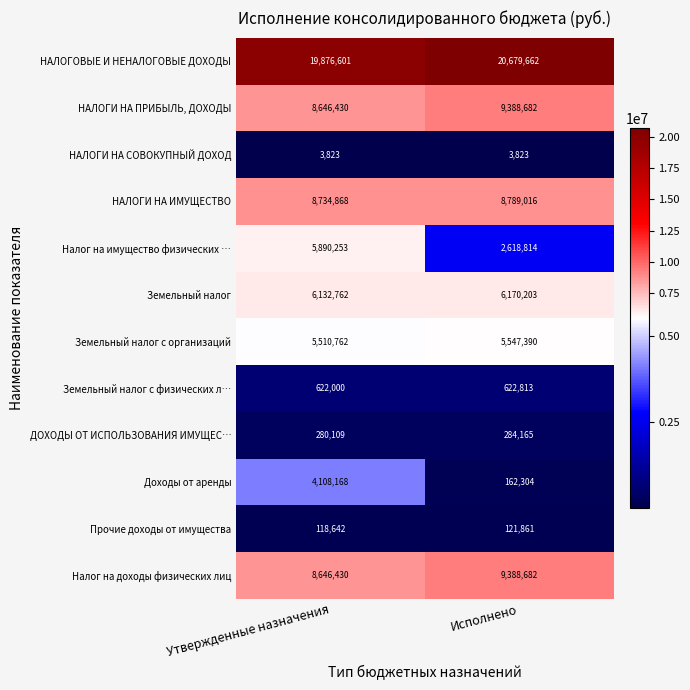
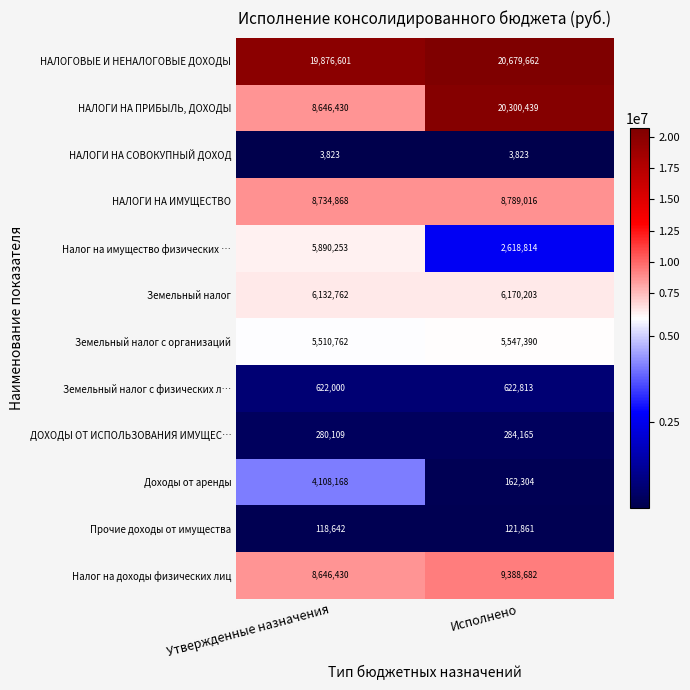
НАЛОГИ НА ПРИБЫЛЬ, ДОХОДЫ, Исполнено: 9,388,682 -> 20,300,439
